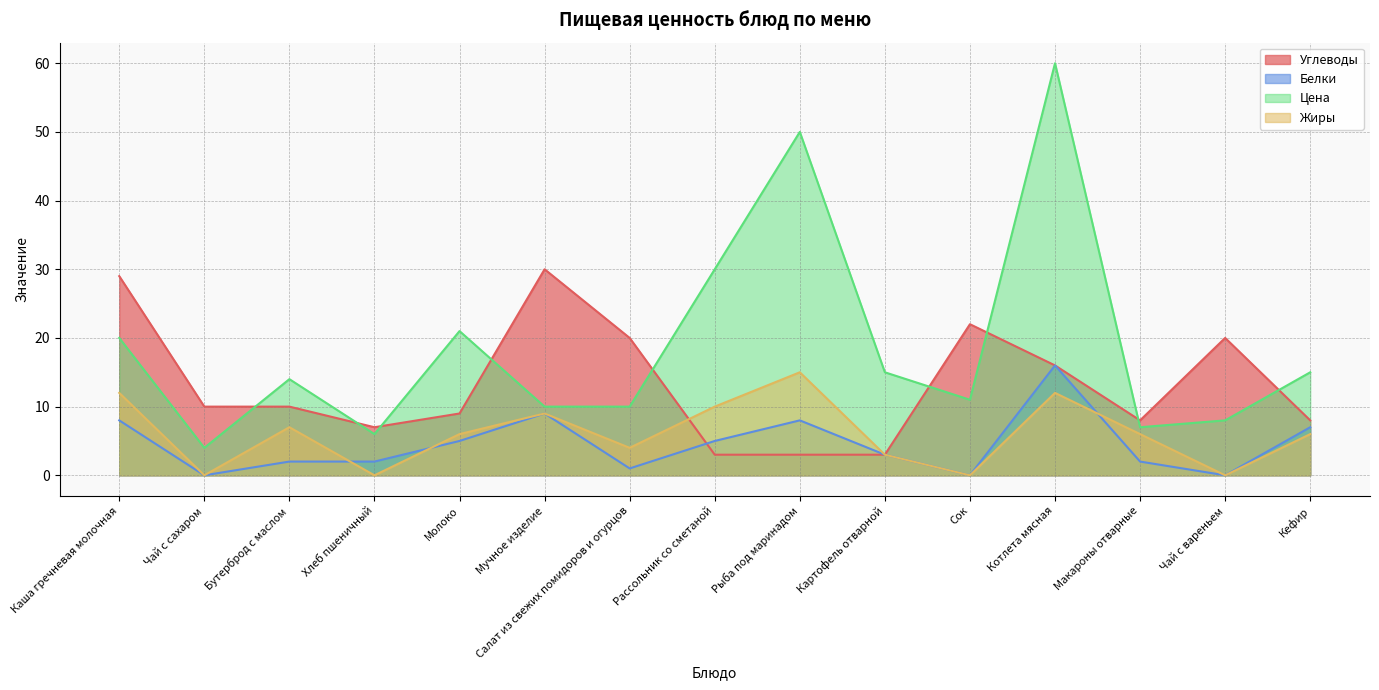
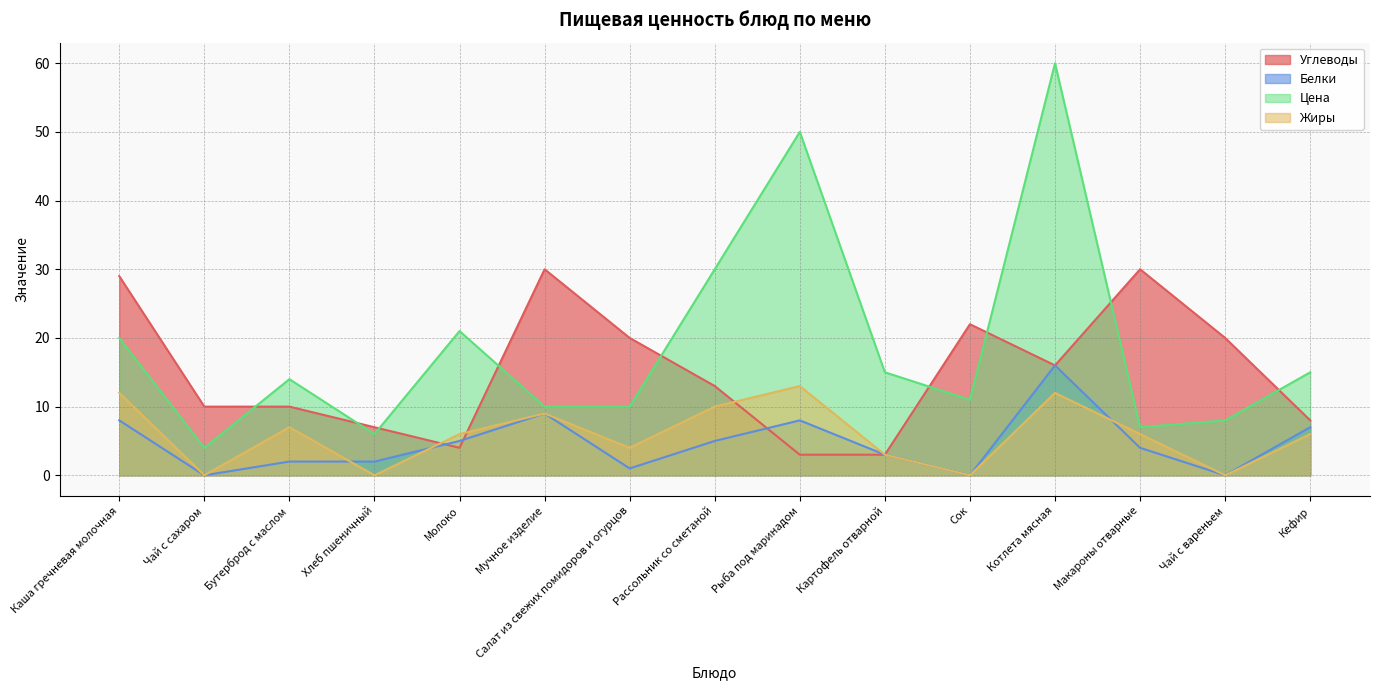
Углеводы, Молоко: 9 -> 4
Углеводы, Рассольник со сметаной: 3 -> 13
Жиры, Рыба под маринадом: 15 -> 13
Углеводы, Макароны отварные: 8 -> 30
Белки, Макароны отварные: 2 -> 4
